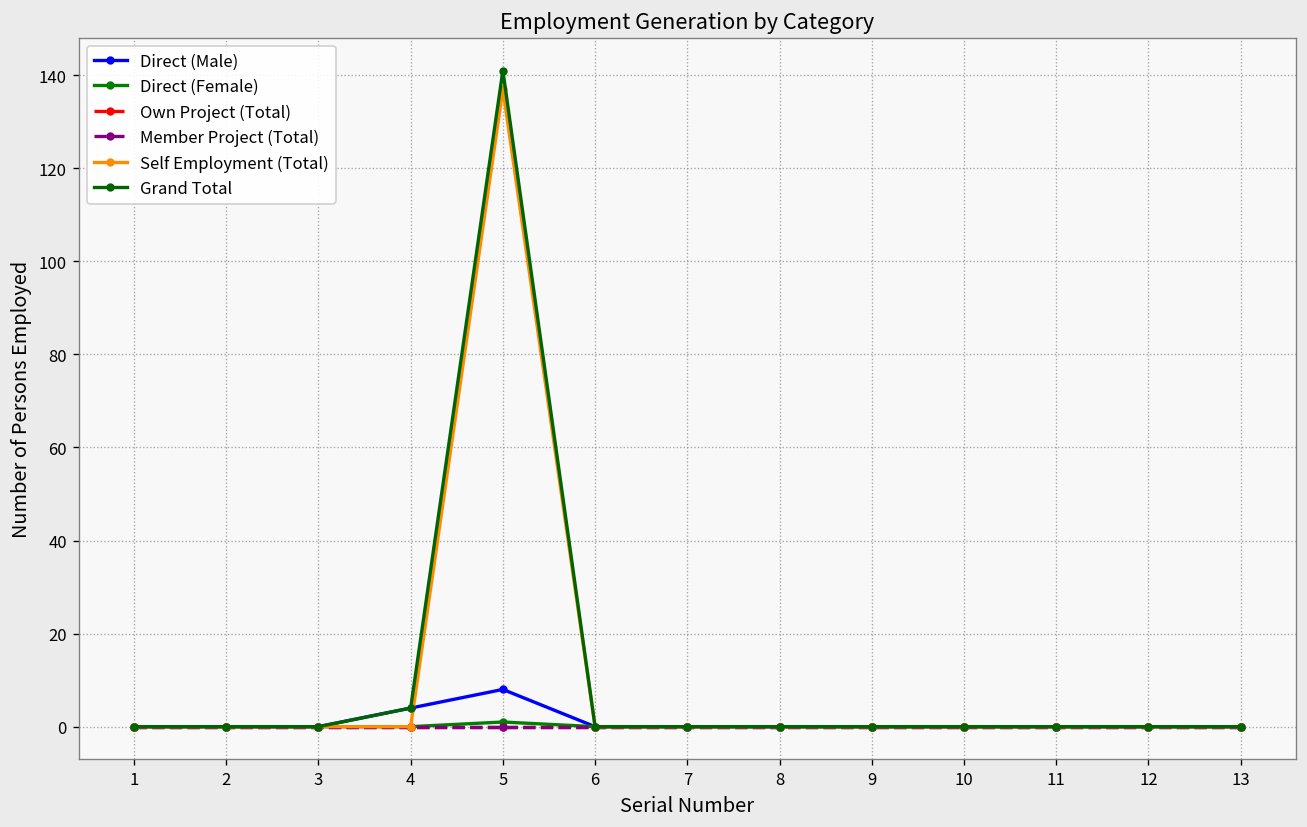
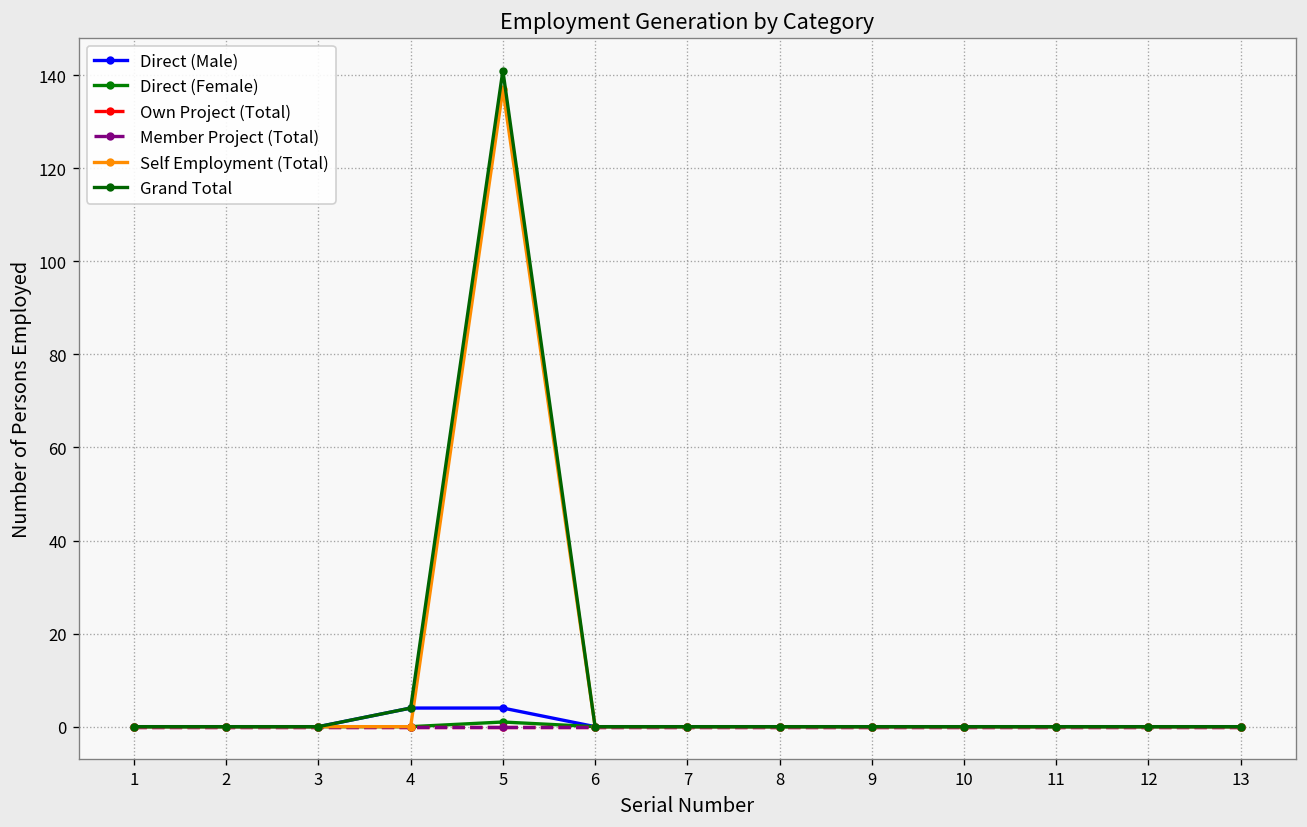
Direct (Male), 5: 8 -> 4
